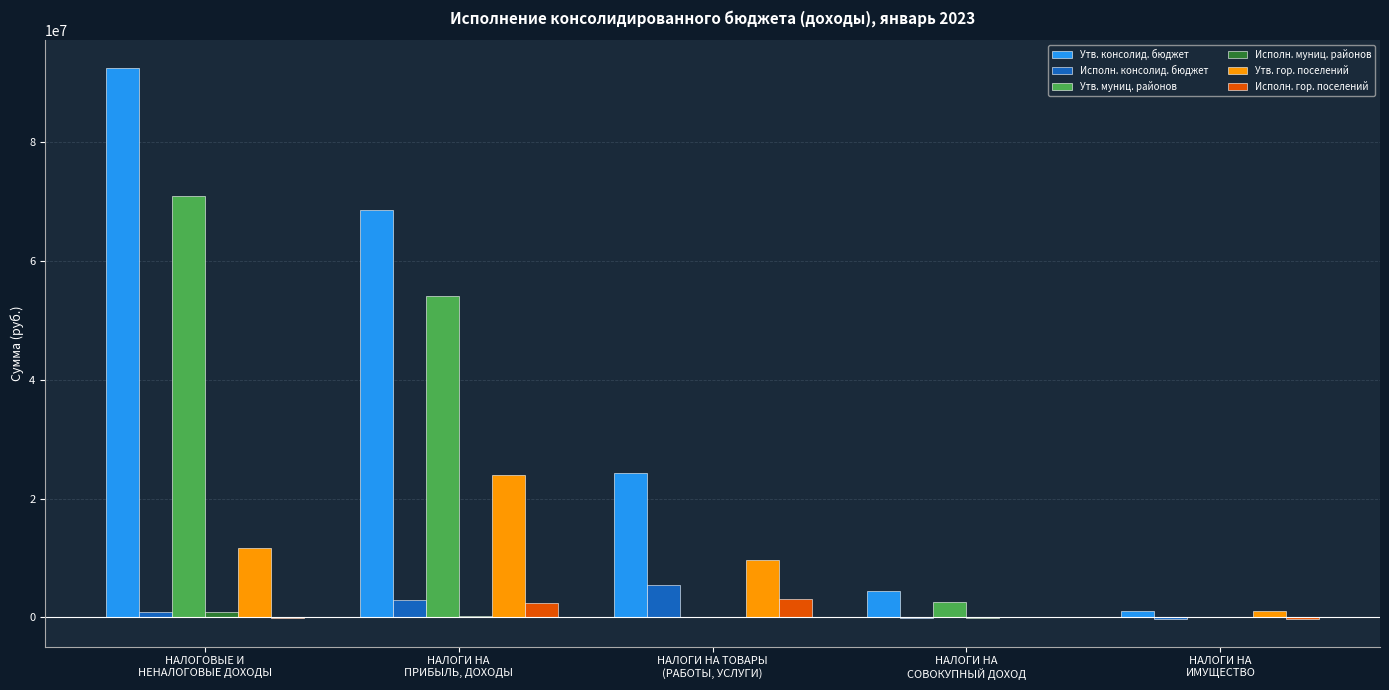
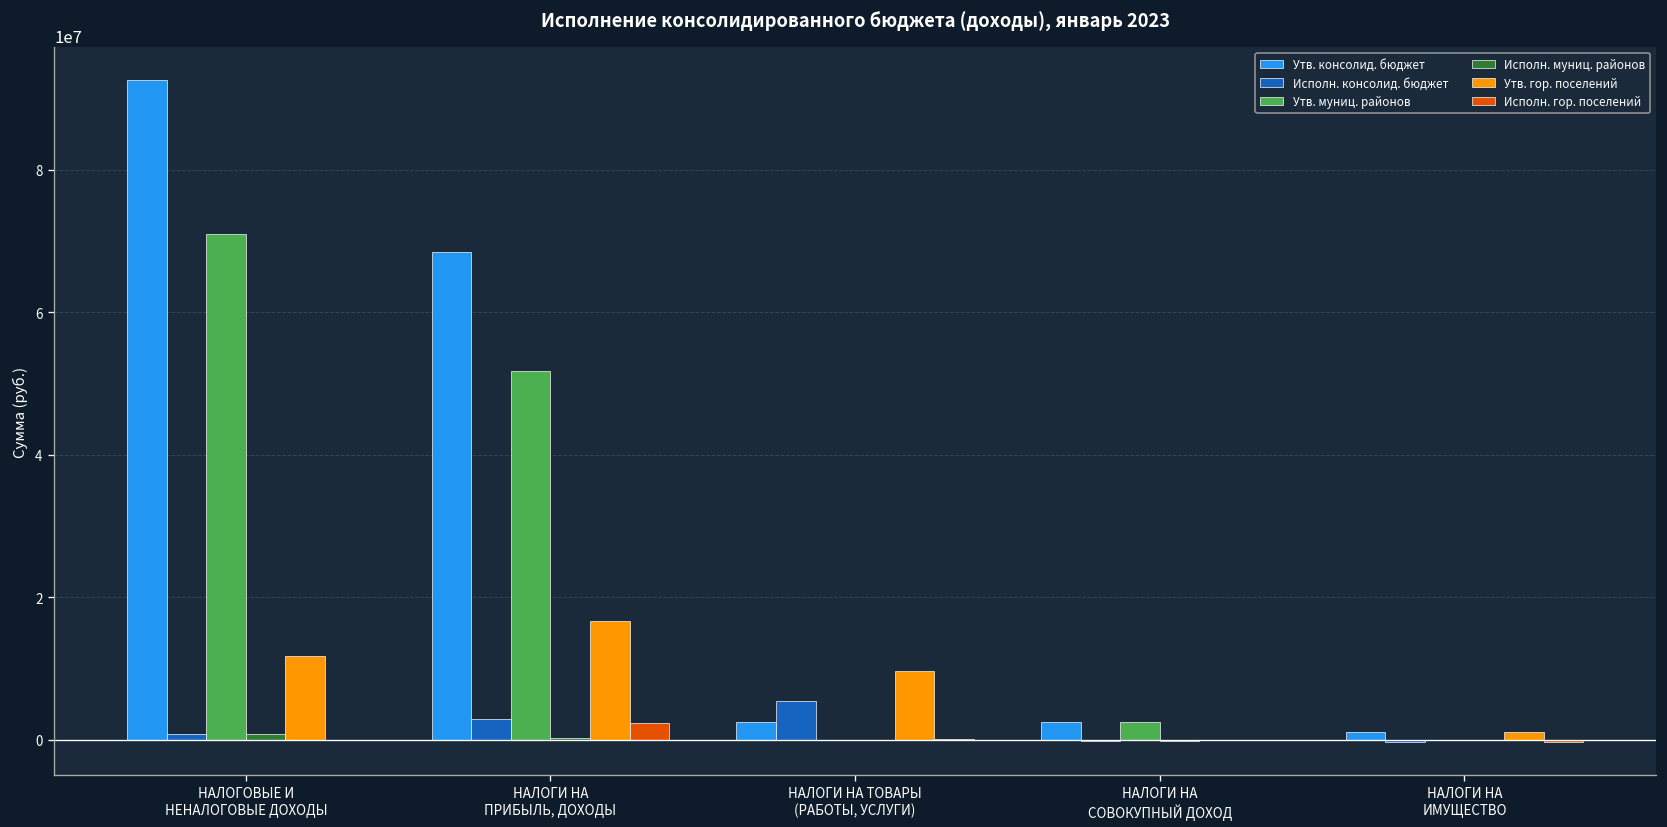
Утв. муниц. районов, НАЛОГИ НА ПРИБЫЛЬ, ДОХОДЫ: 54000000 -> 52000000
Утв. гор. поселений, НАЛОГИ НА ПРИБЫЛЬ, ДОХОДЫ: 24000000 -> 17000000
Утв. консолид. бюджет, НАЛОГИ НА ТОВАРЫ (РАБОТЫ, УСЛУГИ): 24000000 -> 2000000
Исполн. гор. поселений, НАЛОГИ НА ТОВАРЫ (РАБОТЫ, УСЛУГИ): 3000000 -> 0
Утв. консолид. бюджет, НАЛОГИ НА СОВОКУПНЫЙ ДОХОД: 4000000 -> 3000000
